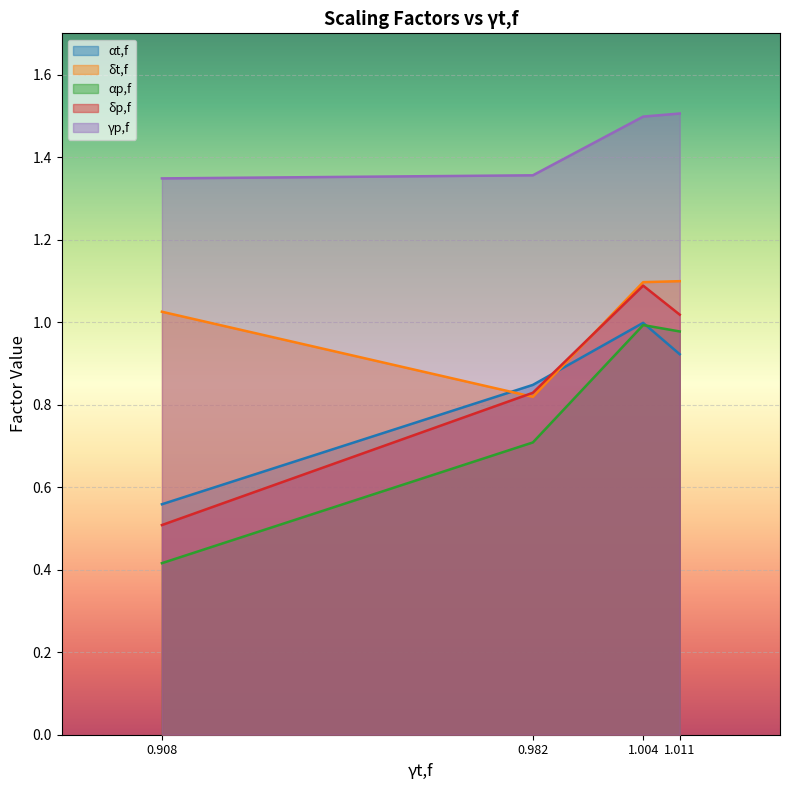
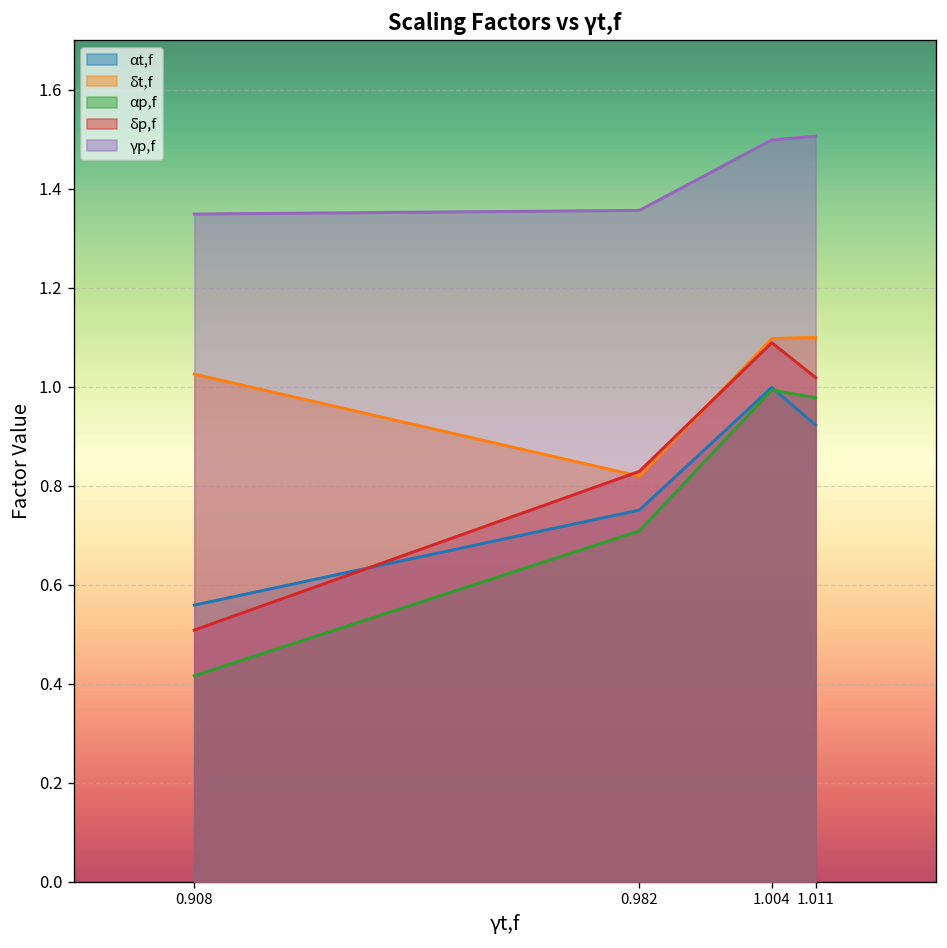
αt,f, 0.982: 0.85 -> 0.75
